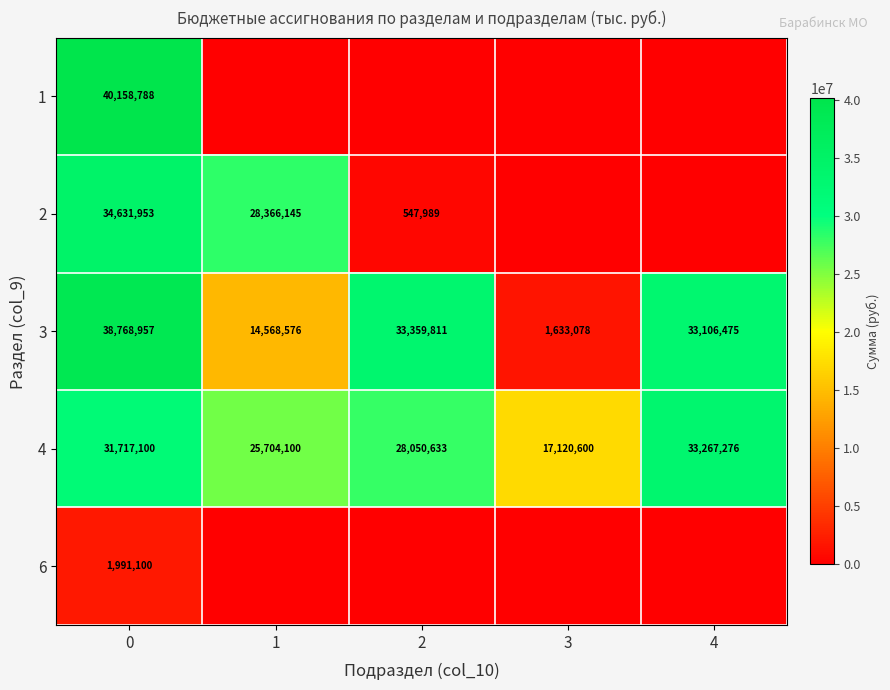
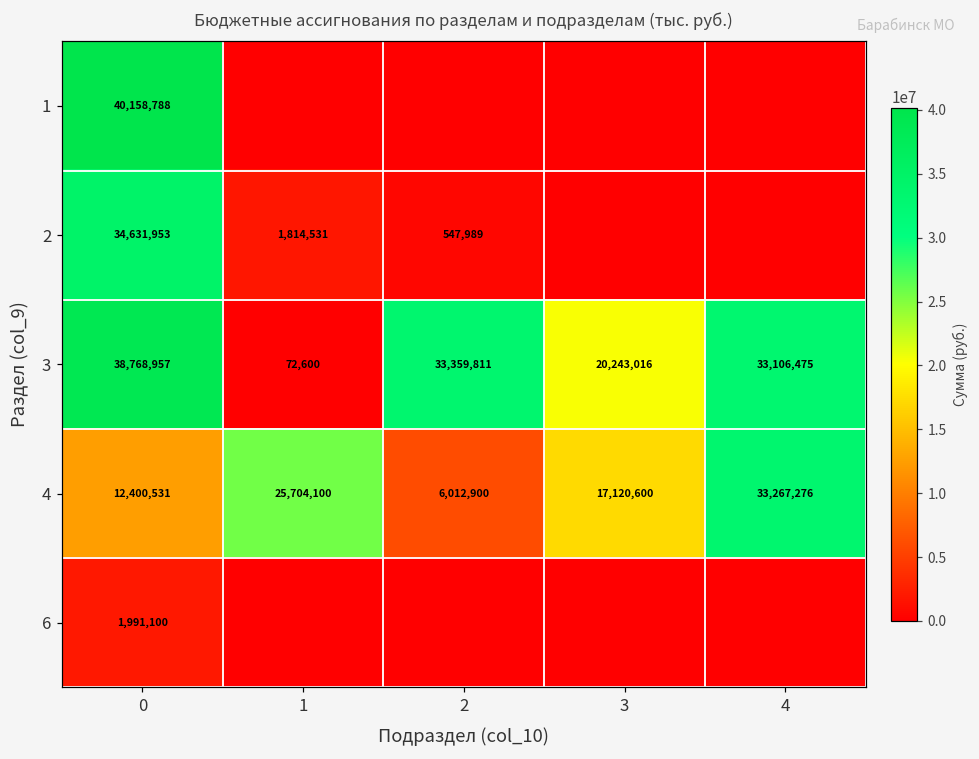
2, 1: 28,366,145 -> 1,814,531
3, 1: 14,568,576 -> 72,600
3, 3: 1,633,078 -> 20,243,016
4, 0: 31,717,100 -> 12,400,531
4, 2: 28,050,633 -> 6,012,900
